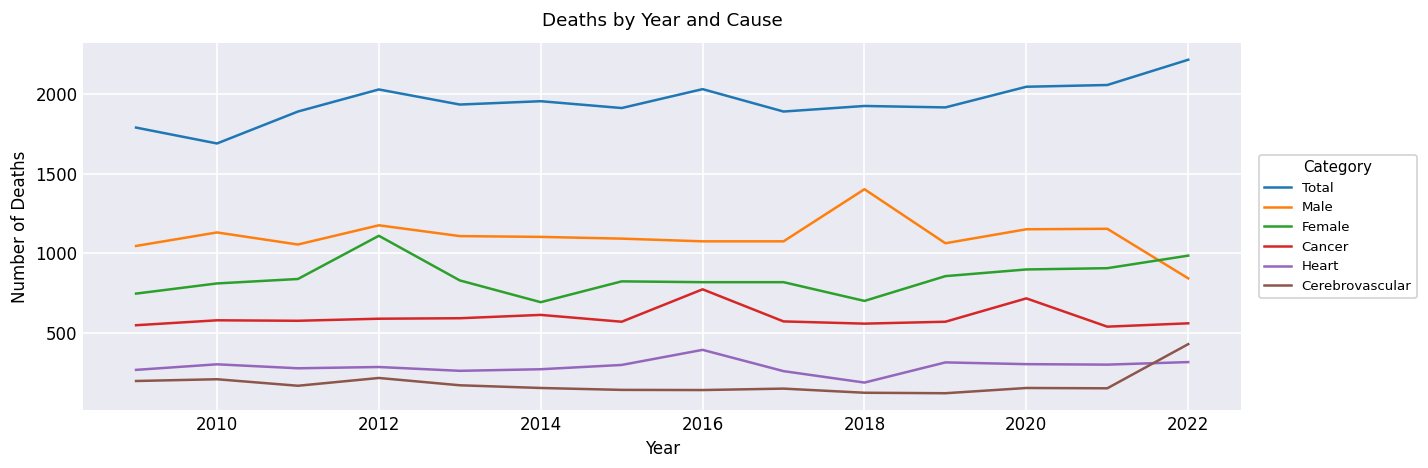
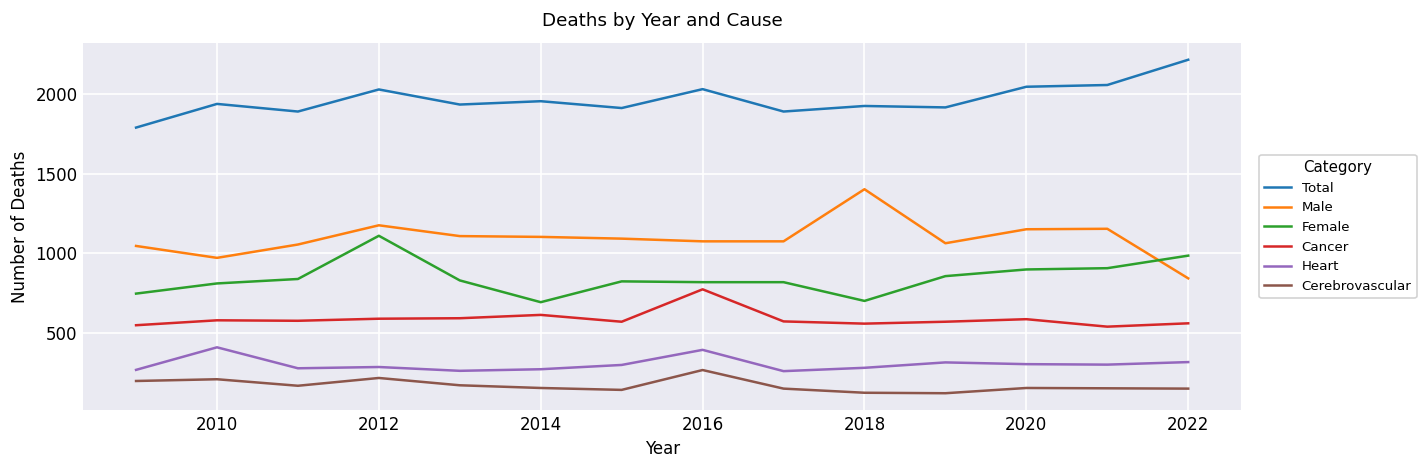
Total, 2010: 1690 -> 1940
Male, 2010: 1130 -> 970
Heart, 2010: 300 -> 410
Cerebrovascular, 2016: 140 -> 260
Heart, 2018: 190 -> 280
Cancer, 2020: 720 -> 580
Cerebrovascular, 2022: 430 -> 150
